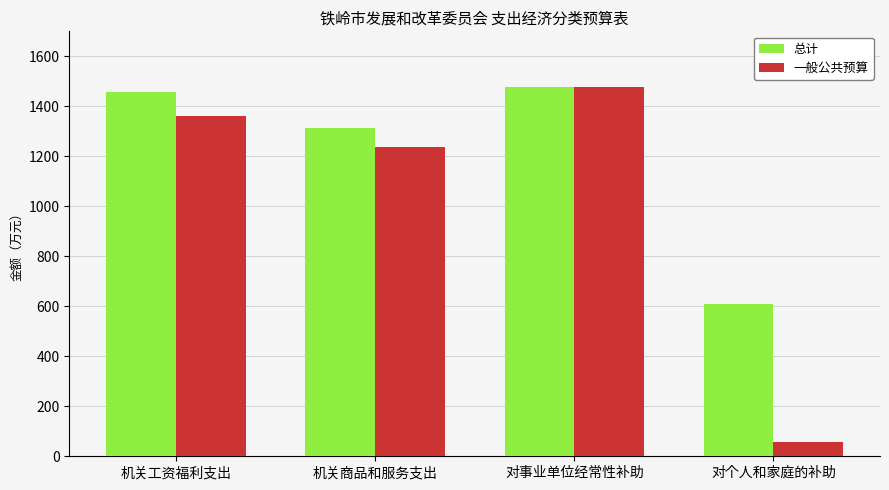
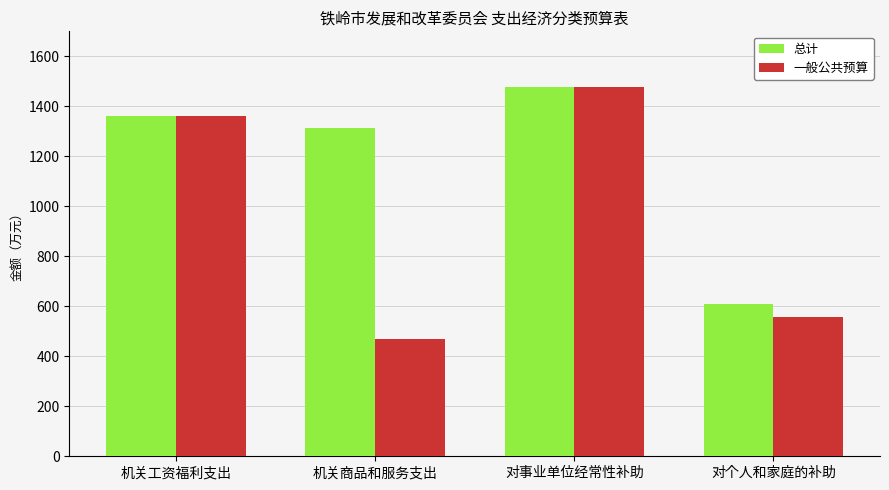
总计, 机关工资福利支出: 1460 -> 1360
一般公共预算, 机关商品和服务支出: 1240 -> 470
一般公共预算, 对个人和家庭的补助: 60 -> 560
